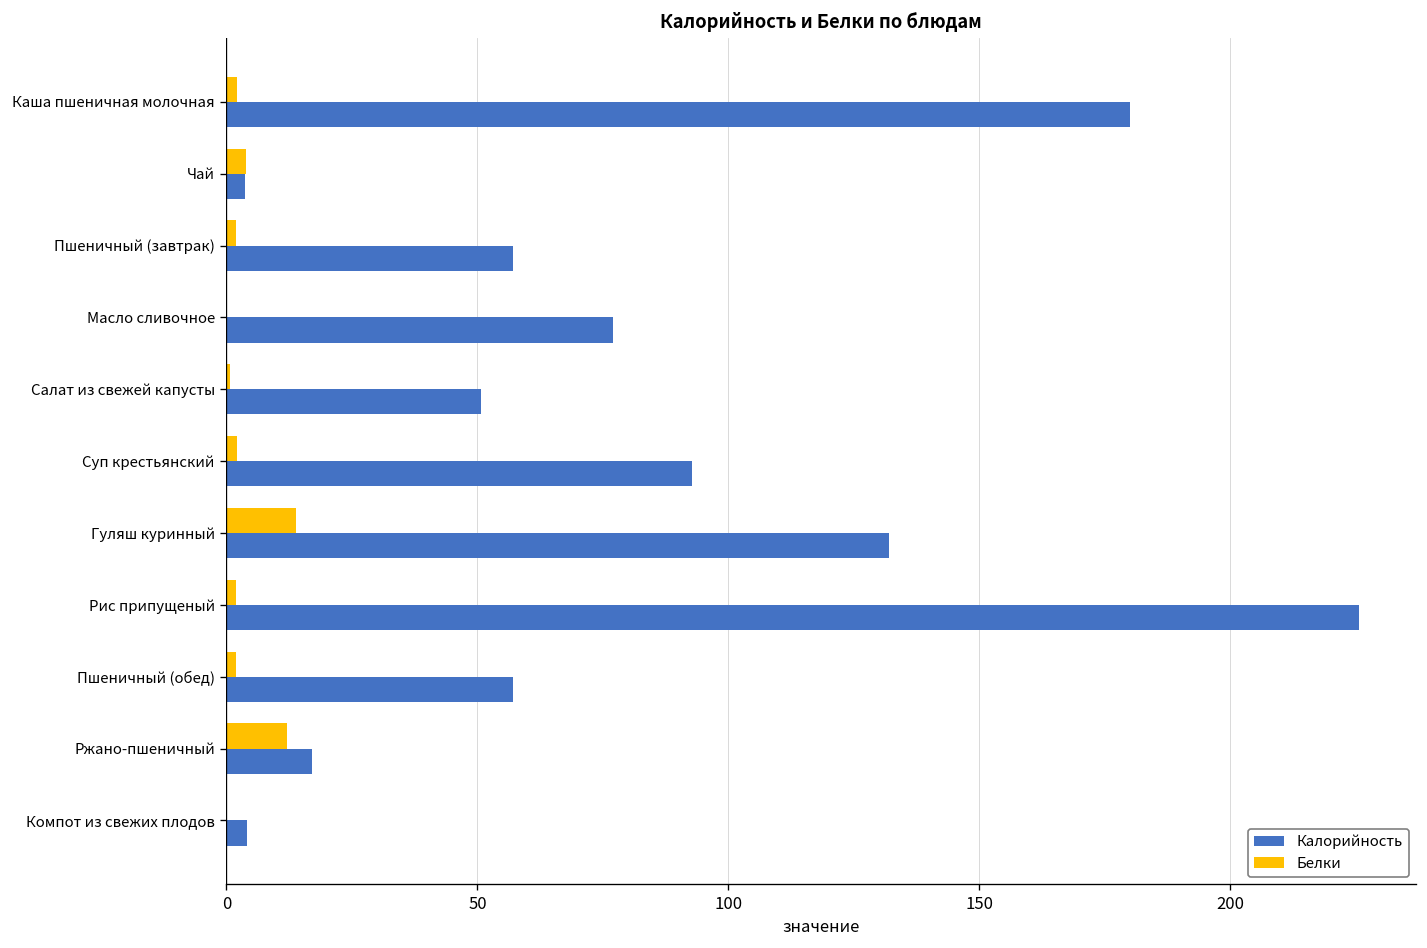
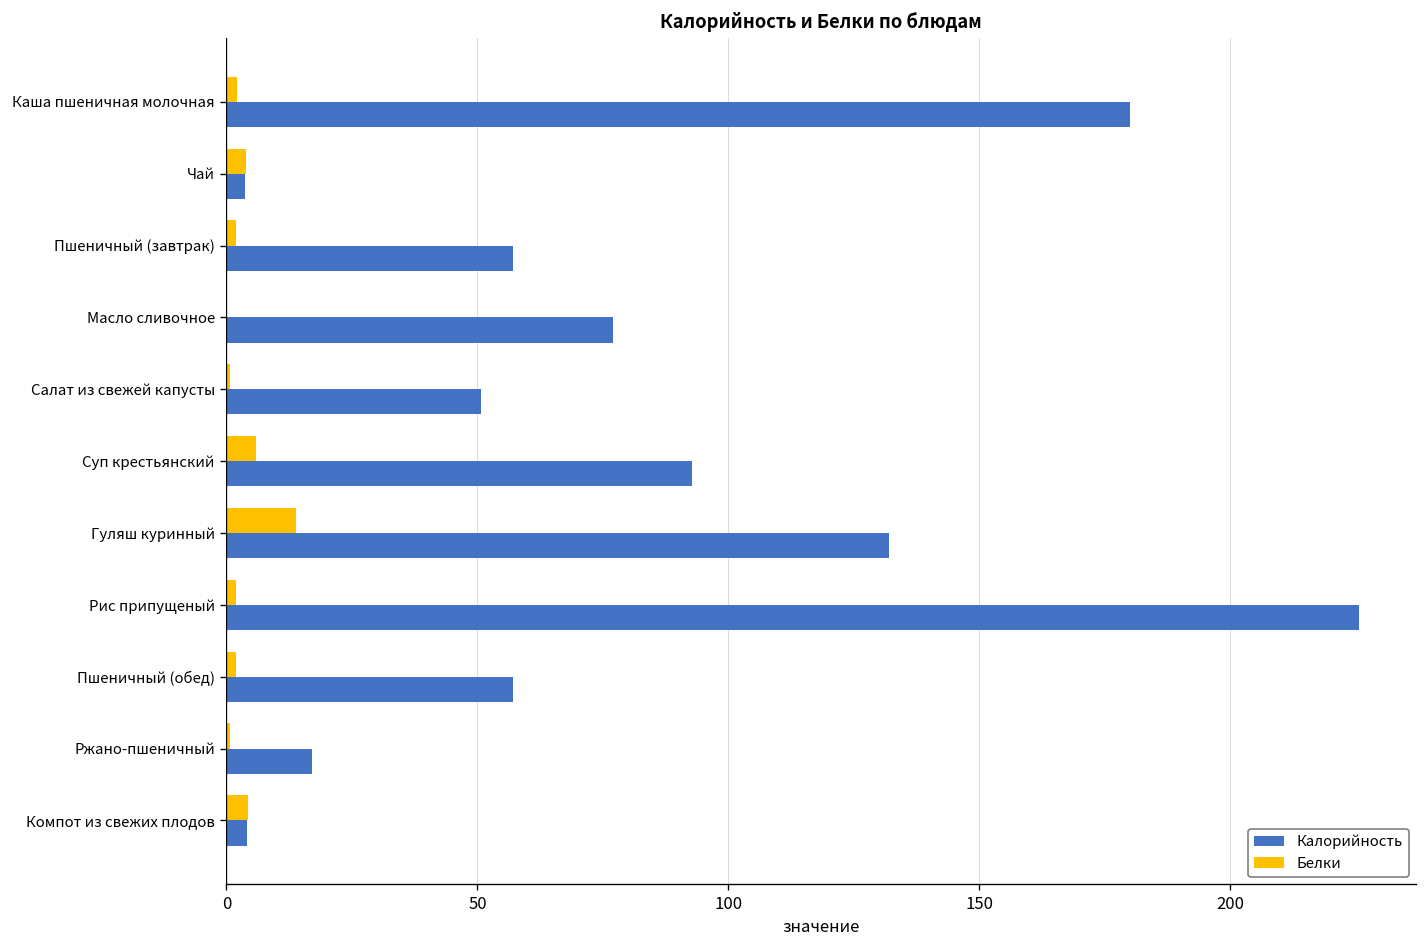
Белки, Суп крестьянский: 2 -> 6
Белки, Ржано-пшеничный: 12 -> 1
Белки, Компот из свежих плодов: 0 -> 4
